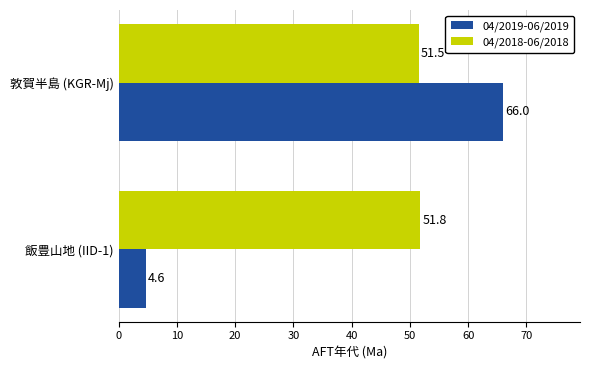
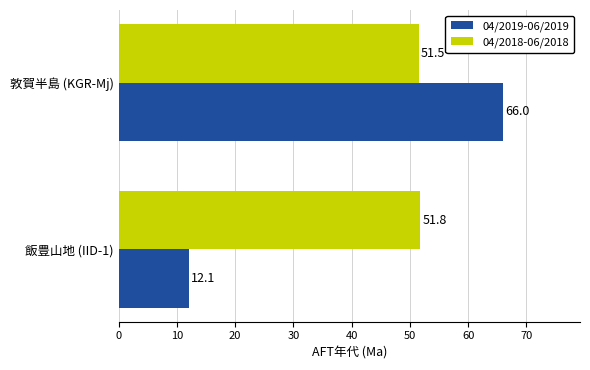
04/2019-06/2019, 飯豊山地 (IID-1): 4.6 -> 12.1
